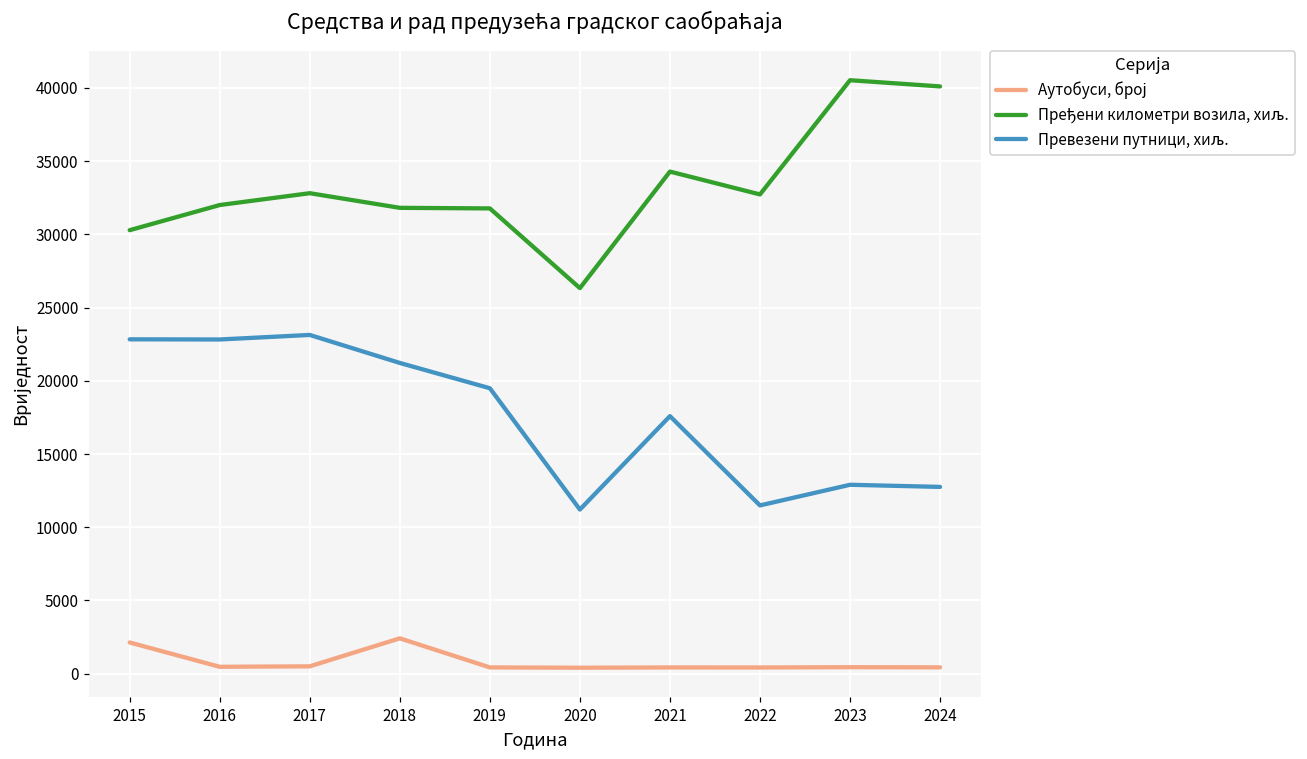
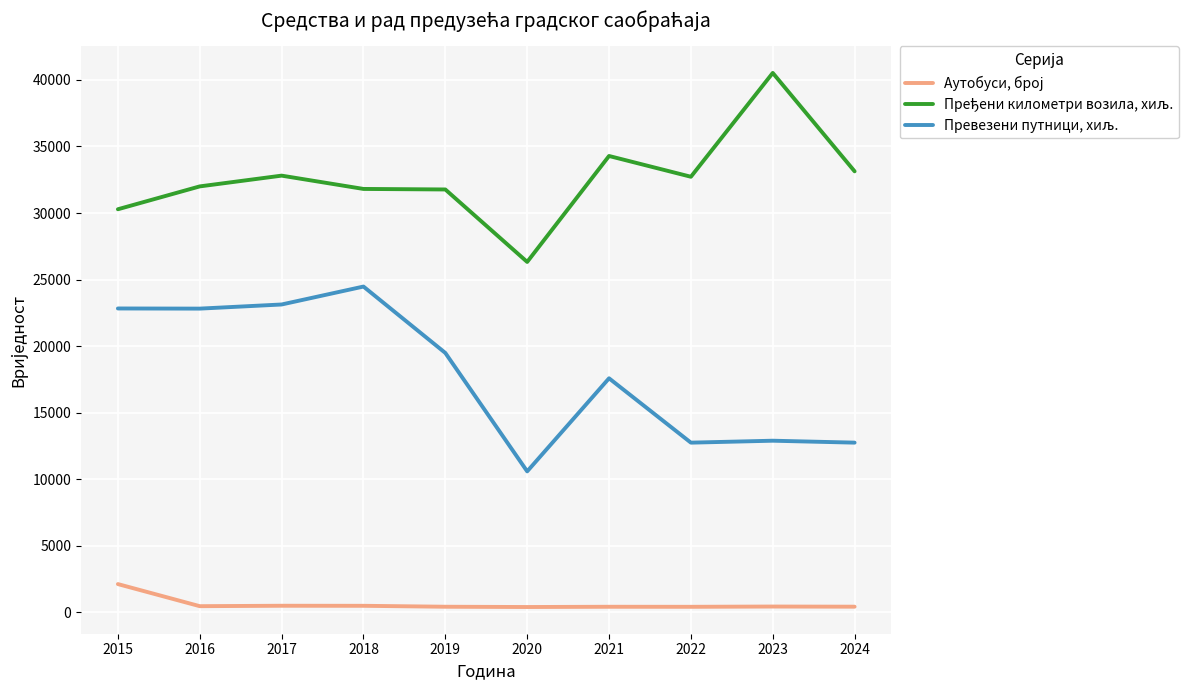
Аутобуси, број, 2018: 2400 -> 500
Превезени путници, хиљ., 2018: 21200 -> 24500
Превезени путници, хиљ., 2020: 11200 -> 10600
Превезени путници, хиљ., 2022: 11500 -> 12800
Пређени километри возила, хиљ., 2024: 40100 -> 33100
